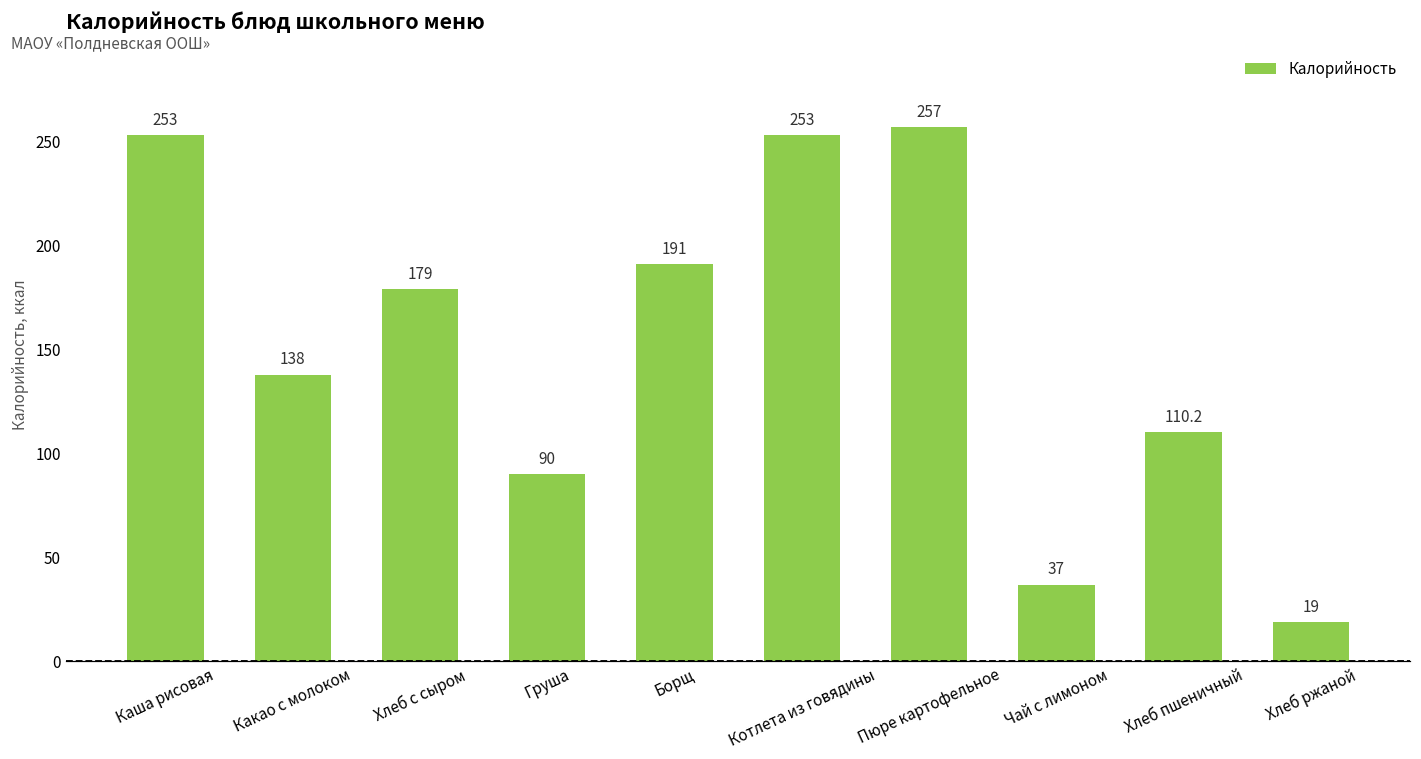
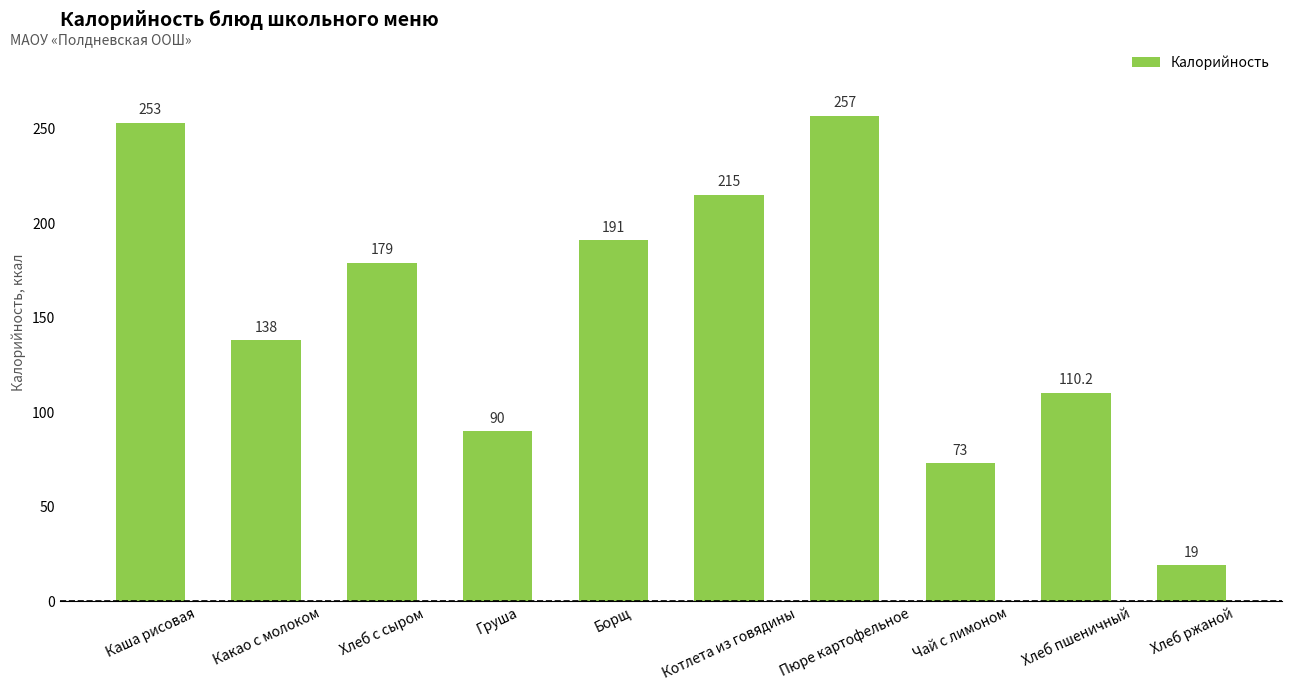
Котлета из говядины: 253 -> 215
Чай с лимоном: 37 -> 73
